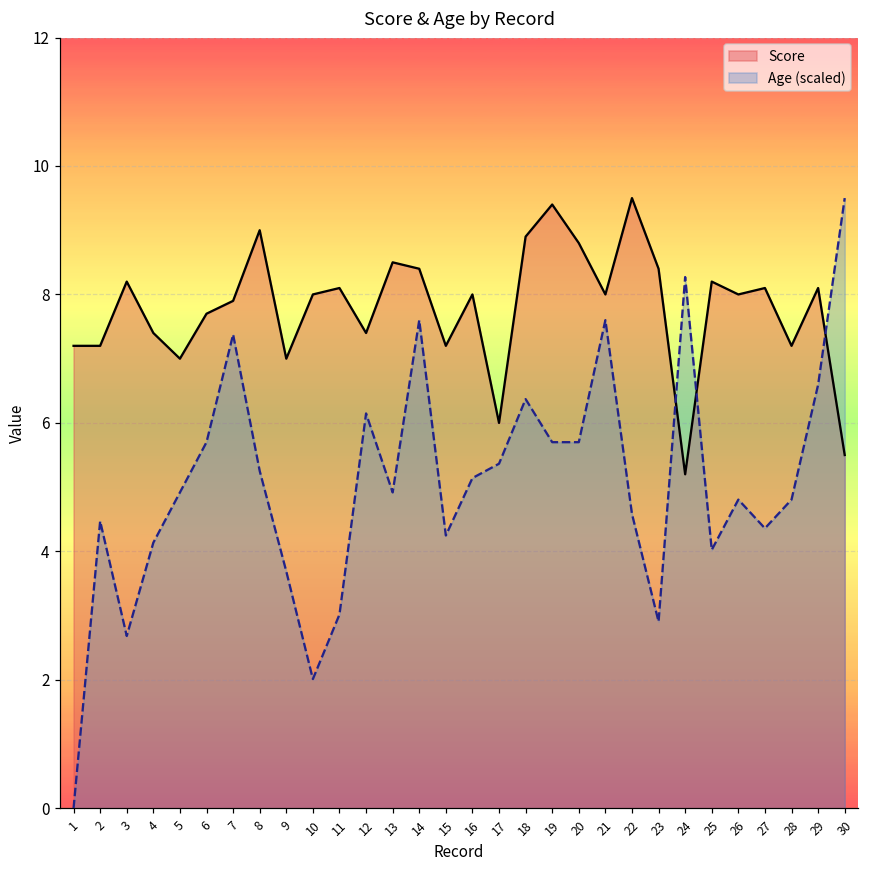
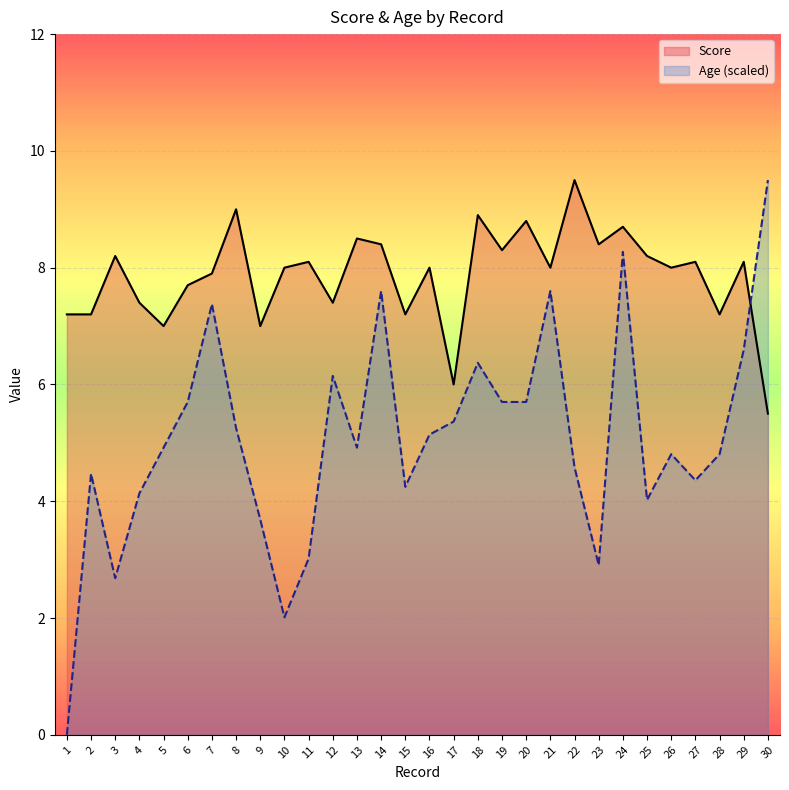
Score, 19: 9.4 -> 8.3
Score, 24: 5.2 -> 8.7
